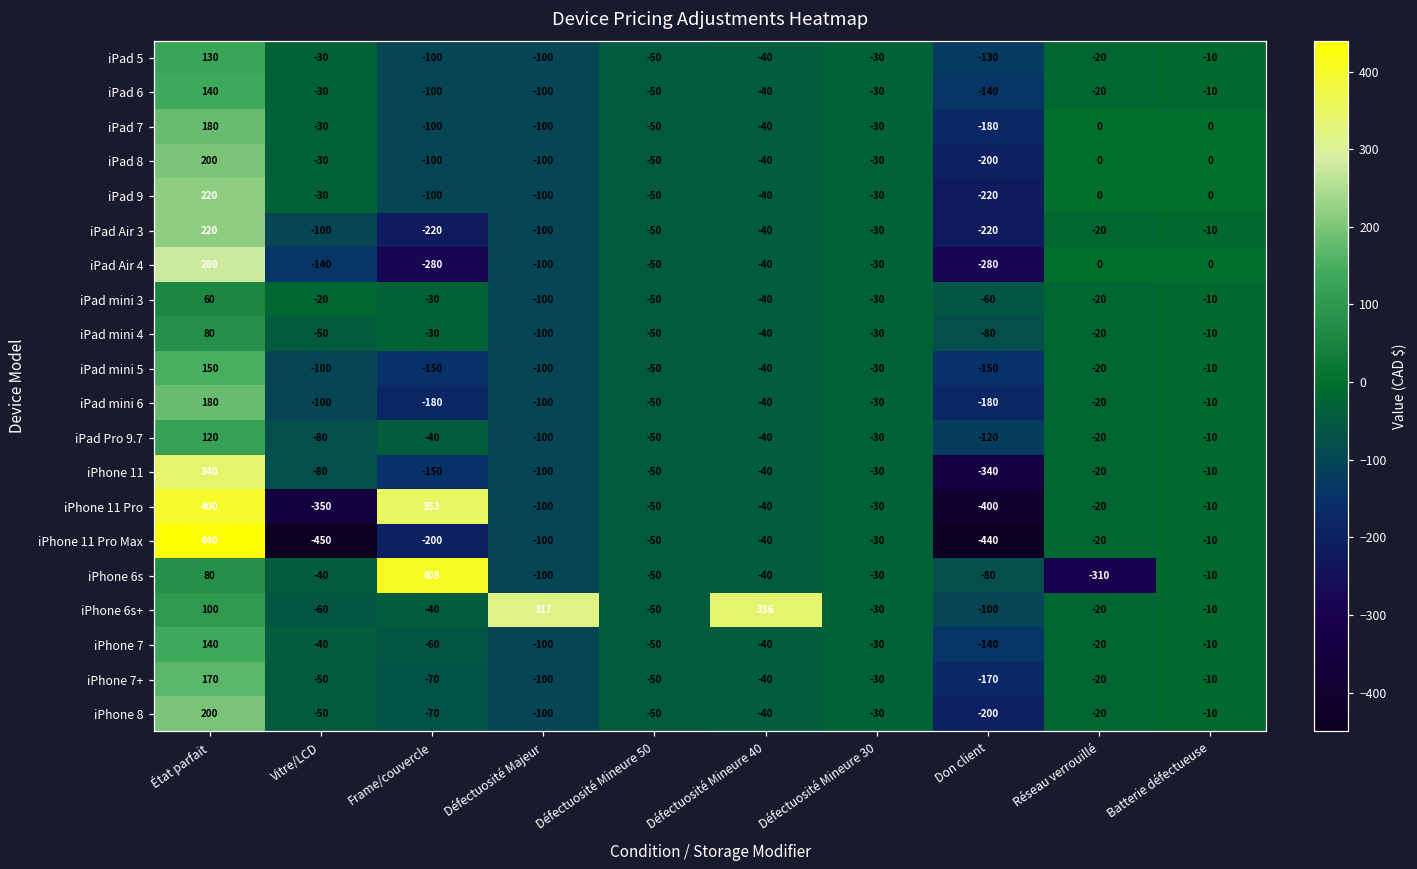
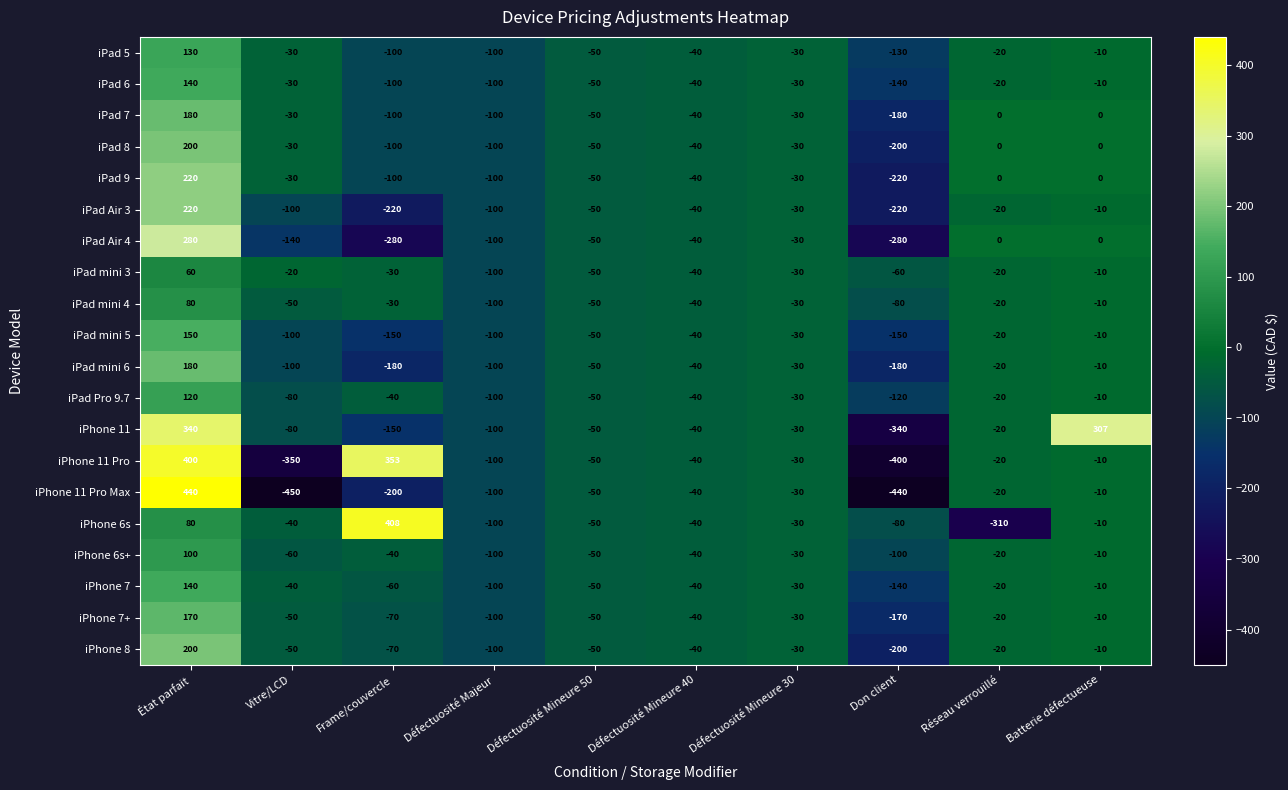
iPhone 11, Batterie défectueuse: -10 -> 307
iPhone 6s+, Défectuosité Majeur: 317 -> -100
iPhone 6s+, Défectuosité Mineure 40: 336 -> -40
